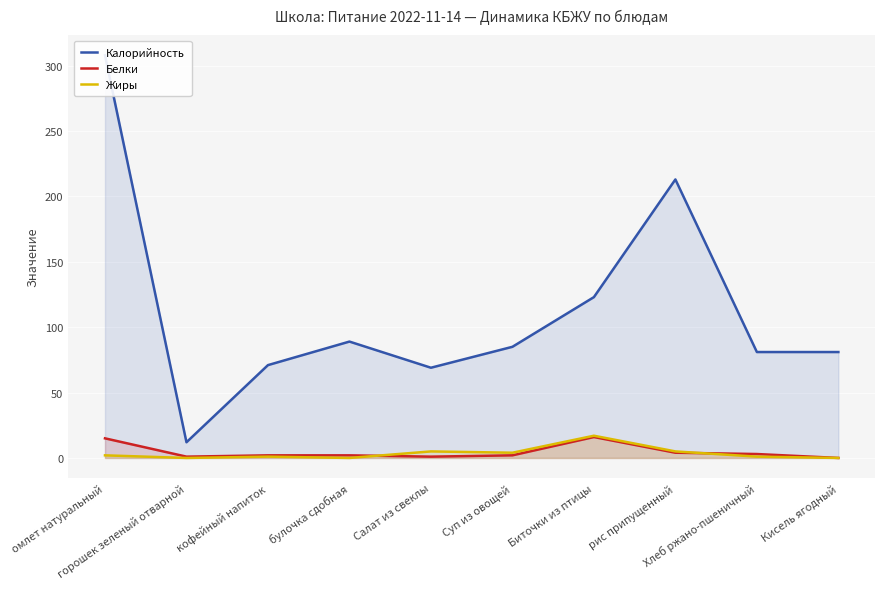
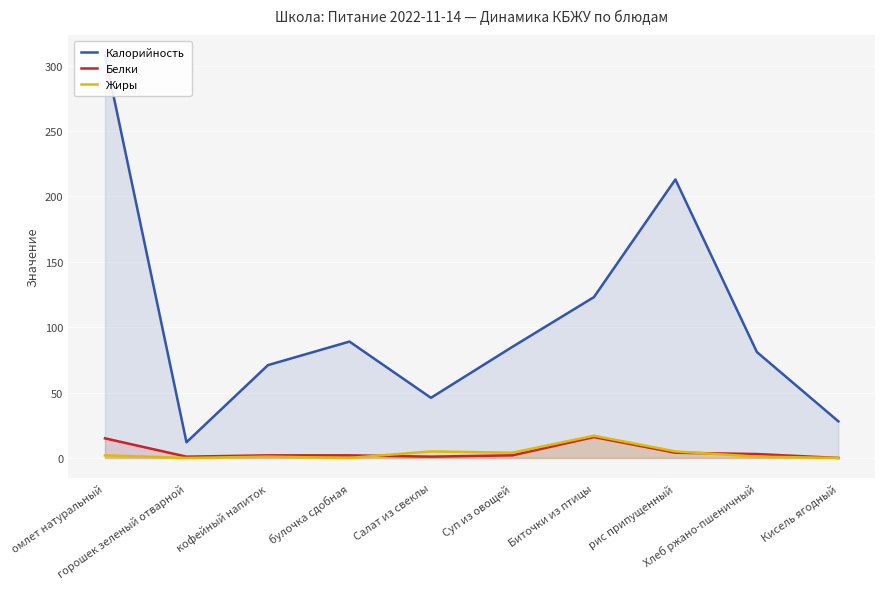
Калорийность, Салат из свеклы: 69 -> 46
Калорийность, Кисель ягодный: 81 -> 28
